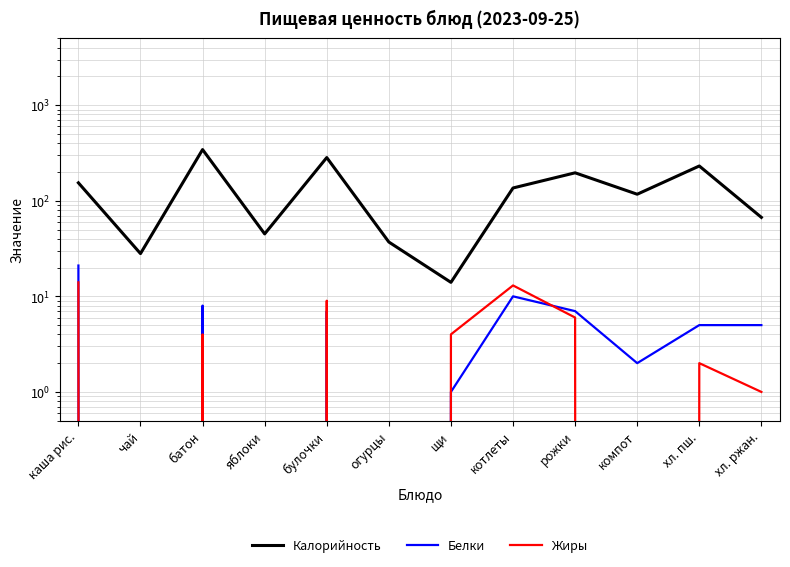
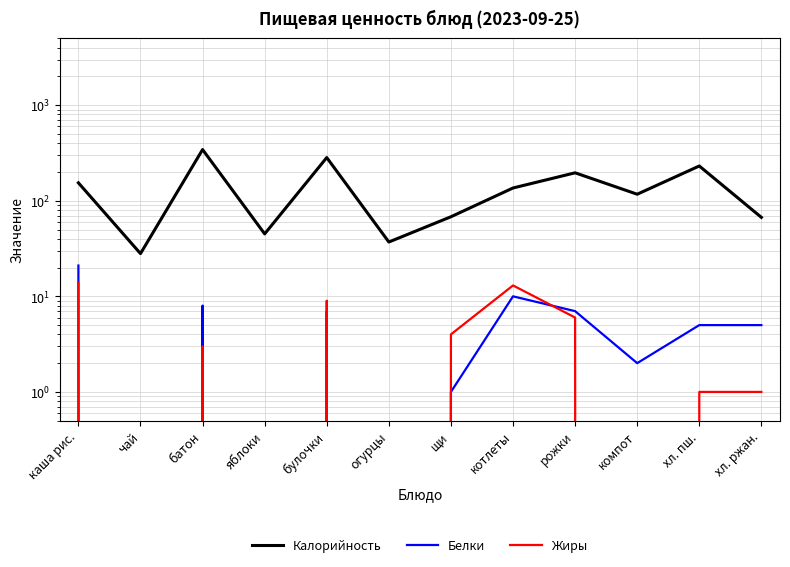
Жиры, батон: 4 -> 3
Калорийность, щи: 14 -> 70
Жиры, хл. пш.: 2 -> 1
